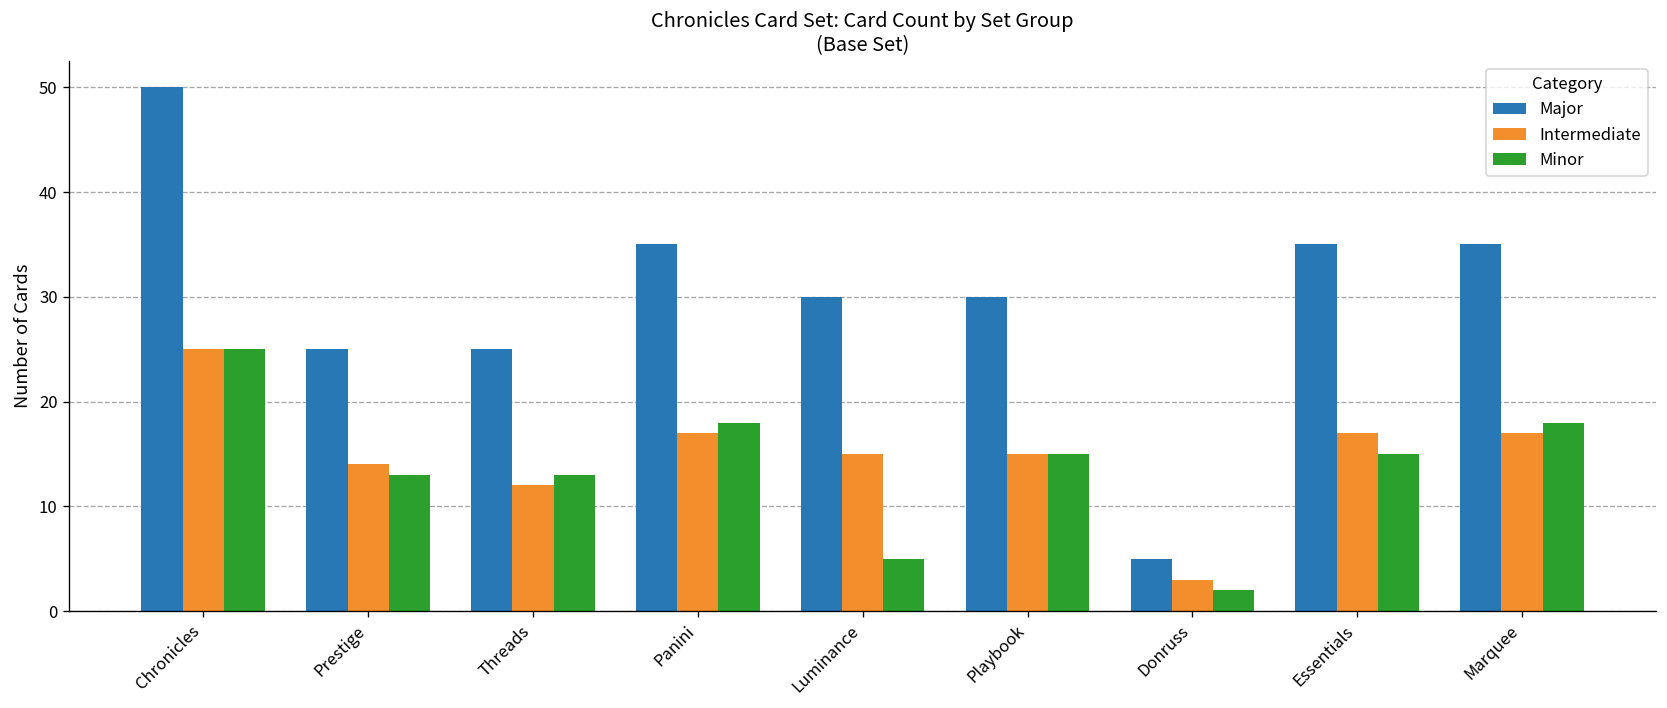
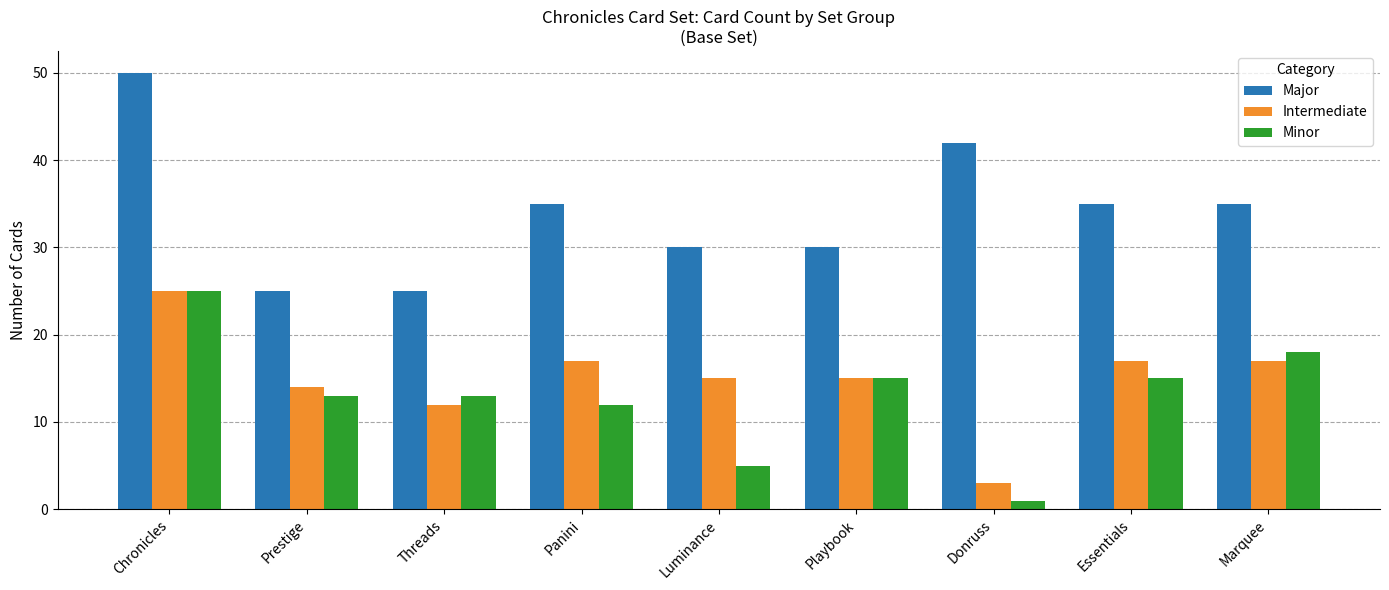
Minor, Panini: 18 -> 12
Major, Donruss: 5 -> 42
Minor, Donruss: 2 -> 1
